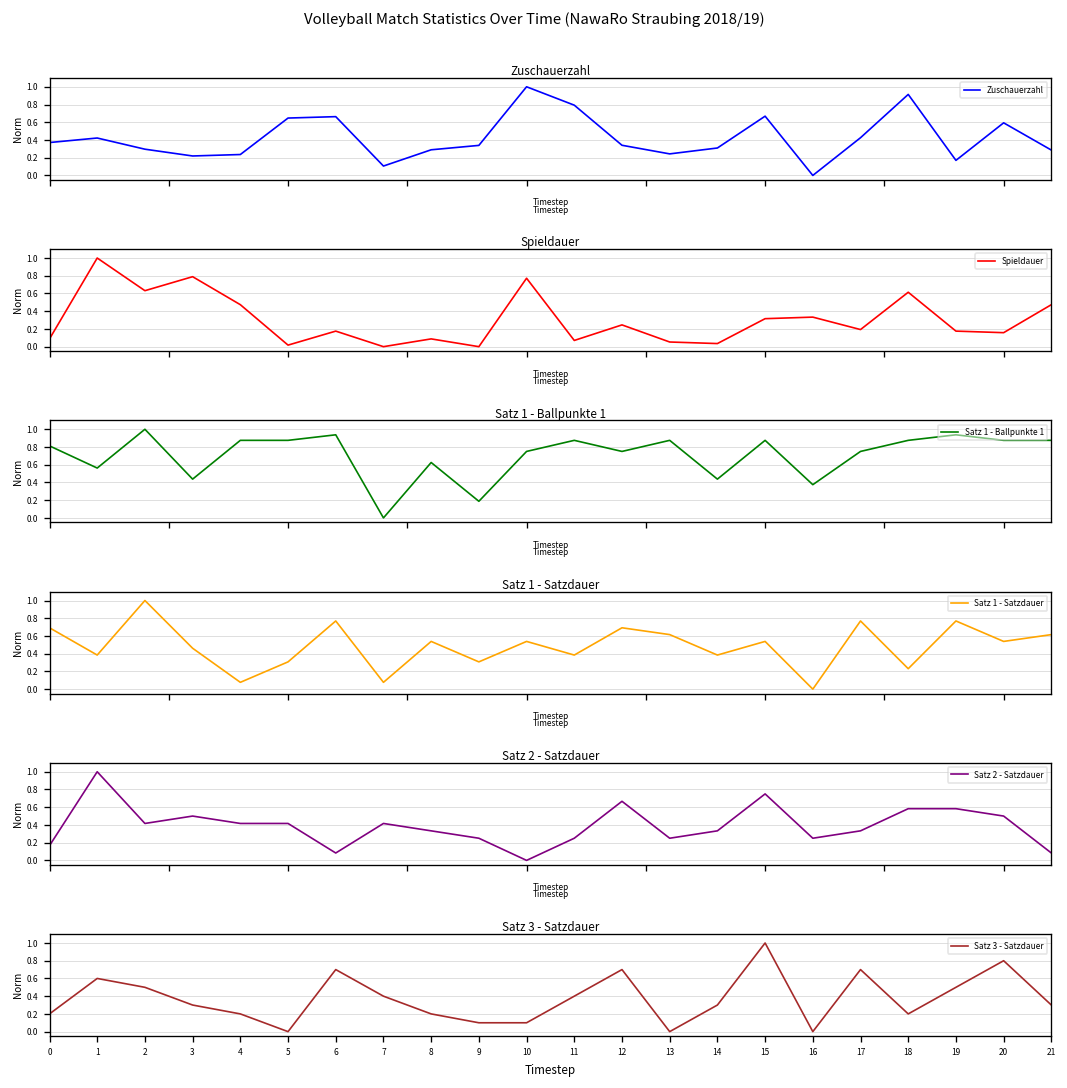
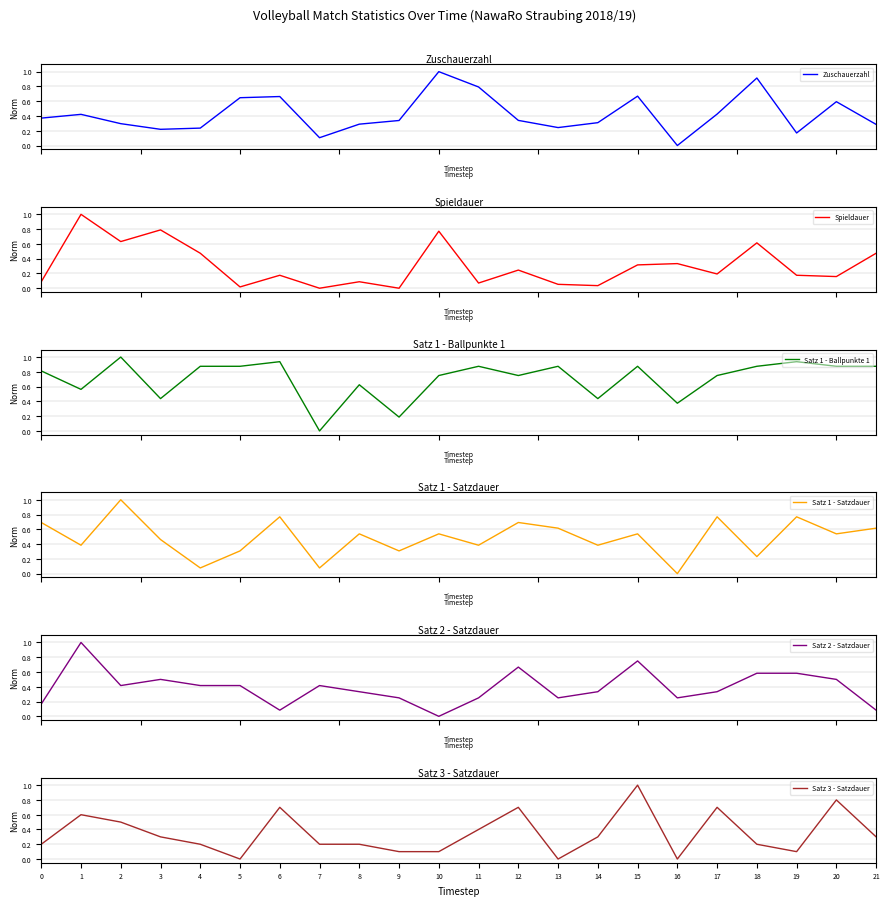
Satz 3 - Satzdauer, 7: 0.4 -> 0.2
Satz 3 - Satzdauer, 19: 0.5 -> 0.1
